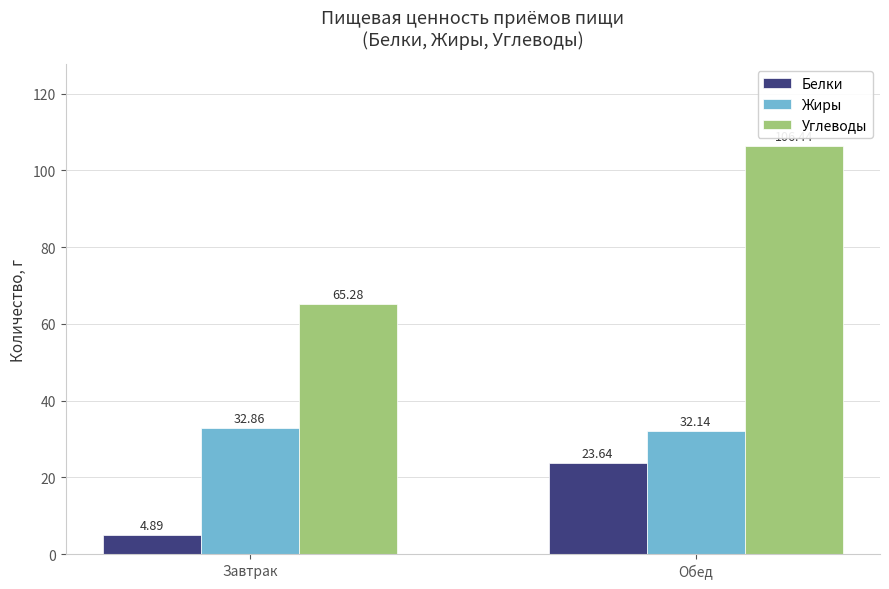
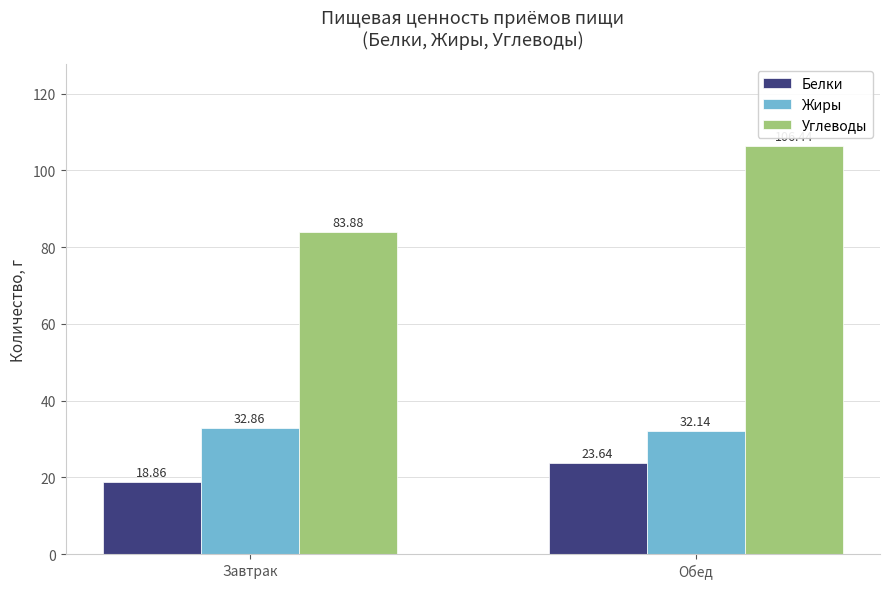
Белки, Завтрак: 4.89 -> 18.86
Углеводы, Завтрак: 65.28 -> 83.88
